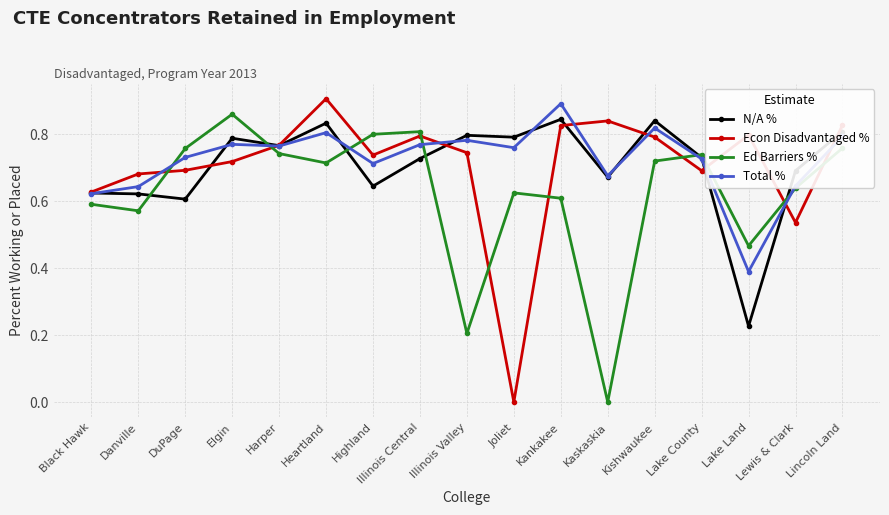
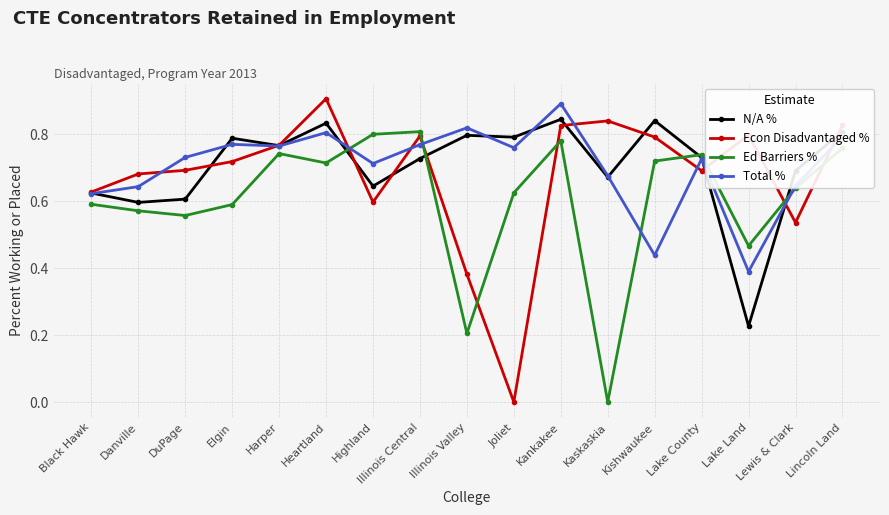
N/A %, Danville: 0.62 -> 0.60
Ed Barriers %, DuPage: 0.76 -> 0.56
Ed Barriers %, Elgin: 0.86 -> 0.59
Econ Disadvantaged %, Highland: 0.74 -> 0.60
Econ Disadvantaged %, Illinois Valley: 0.75 -> 0.38
Total %, Illinois Valley: 0.78 -> 0.82
Ed Barriers %, Kankakee: 0.61 -> 0.78
Total %, Kishwaukee: 0.82 -> 0.44
